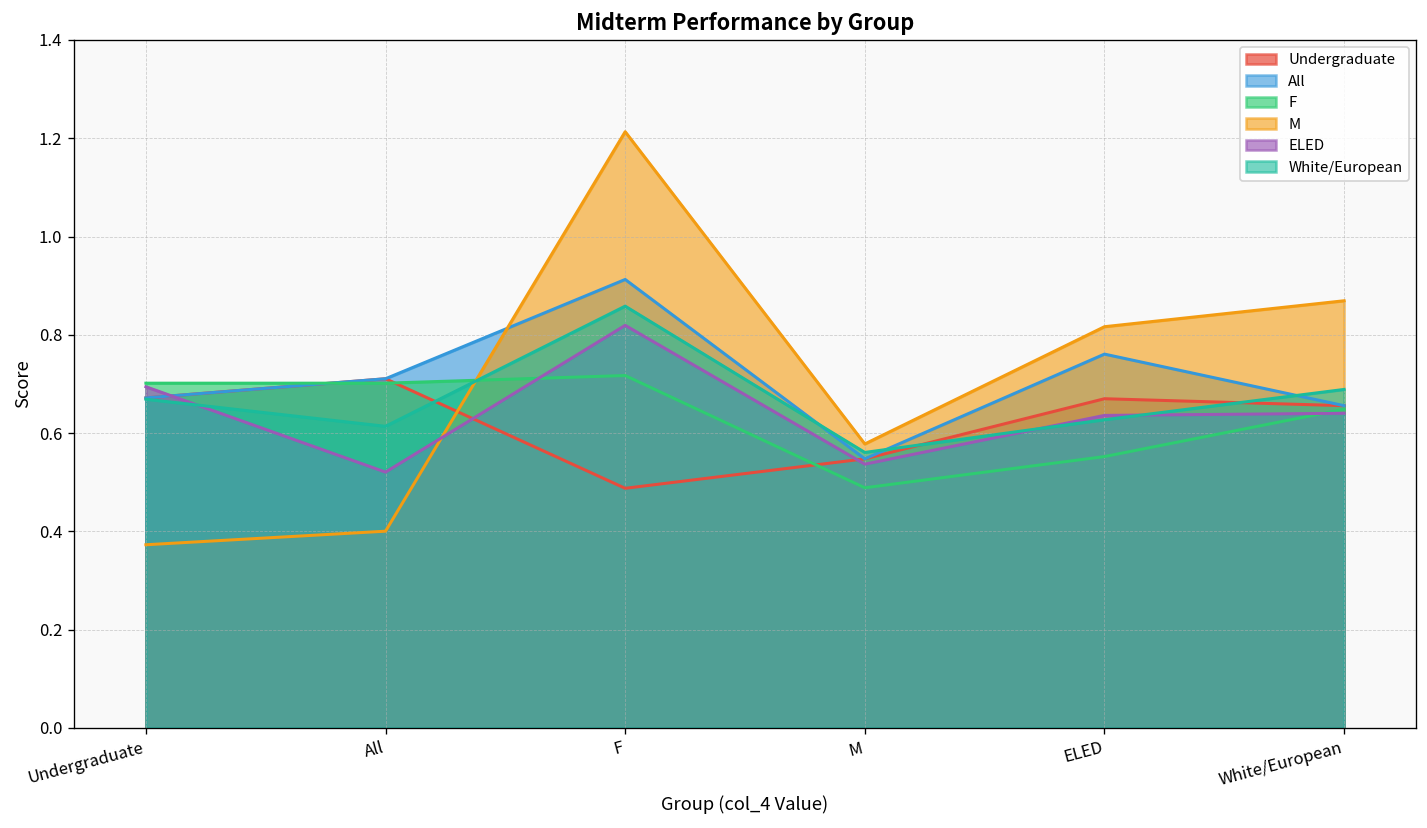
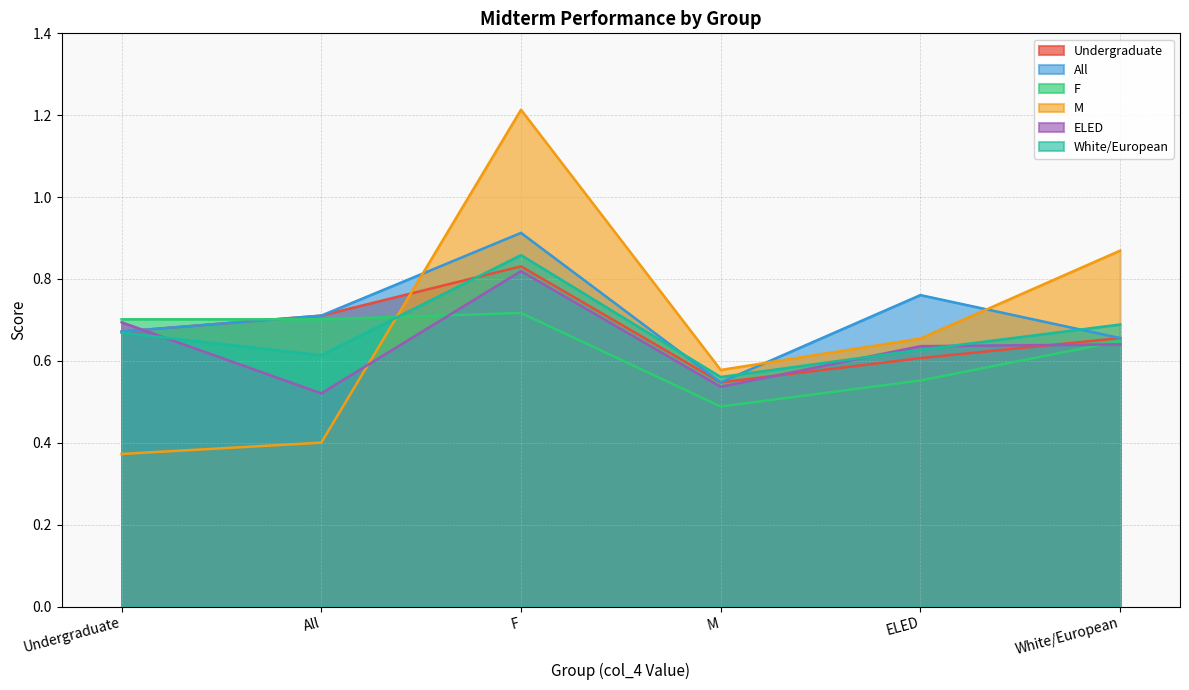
Undergraduate, F: 0.49 -> 0.83
Undergraduate, ELED: 0.67 -> 0.61
M, ELED: 0.82 -> 0.65
